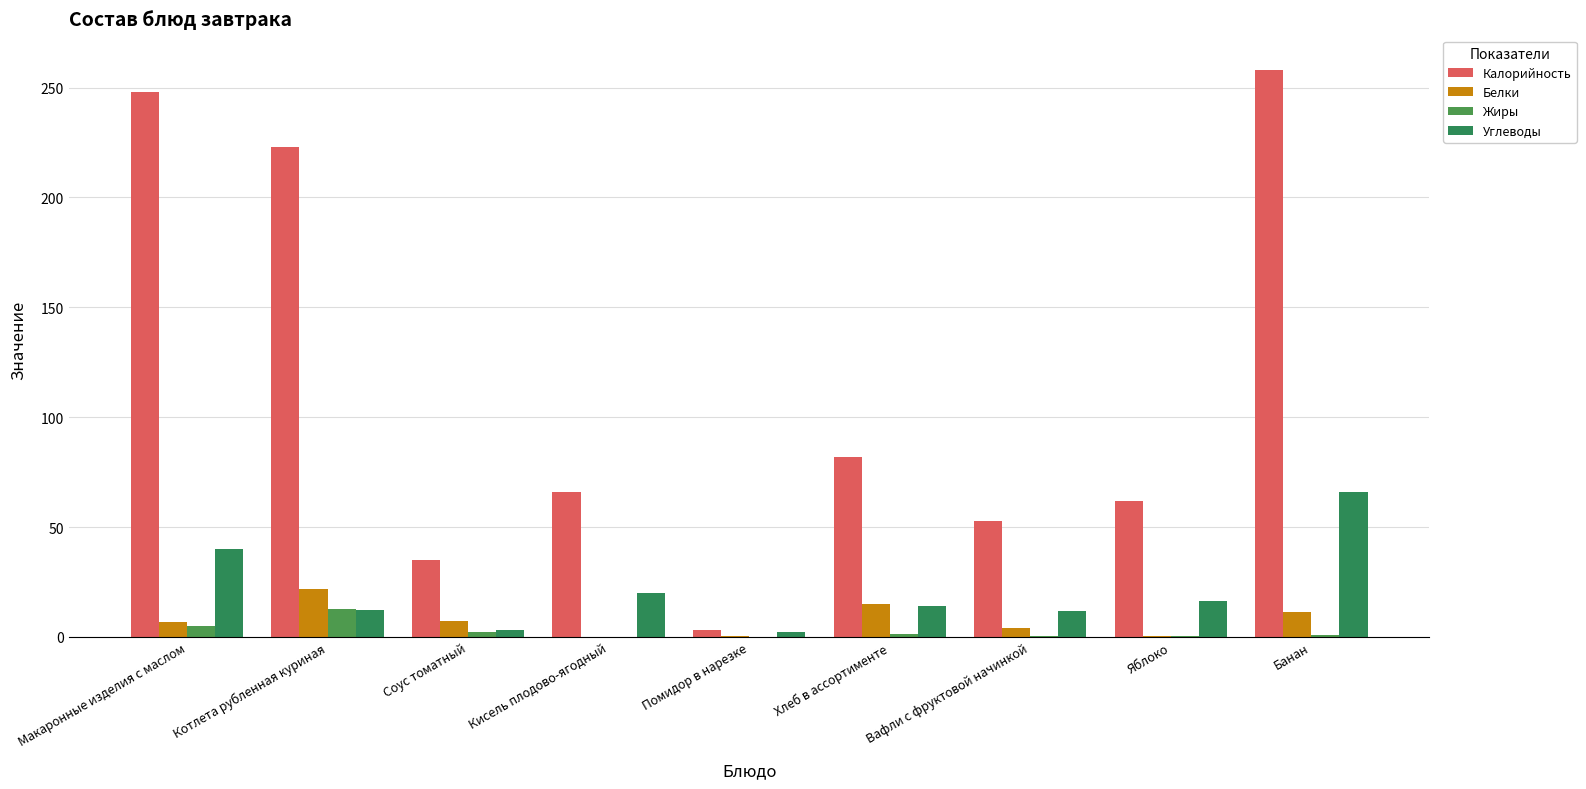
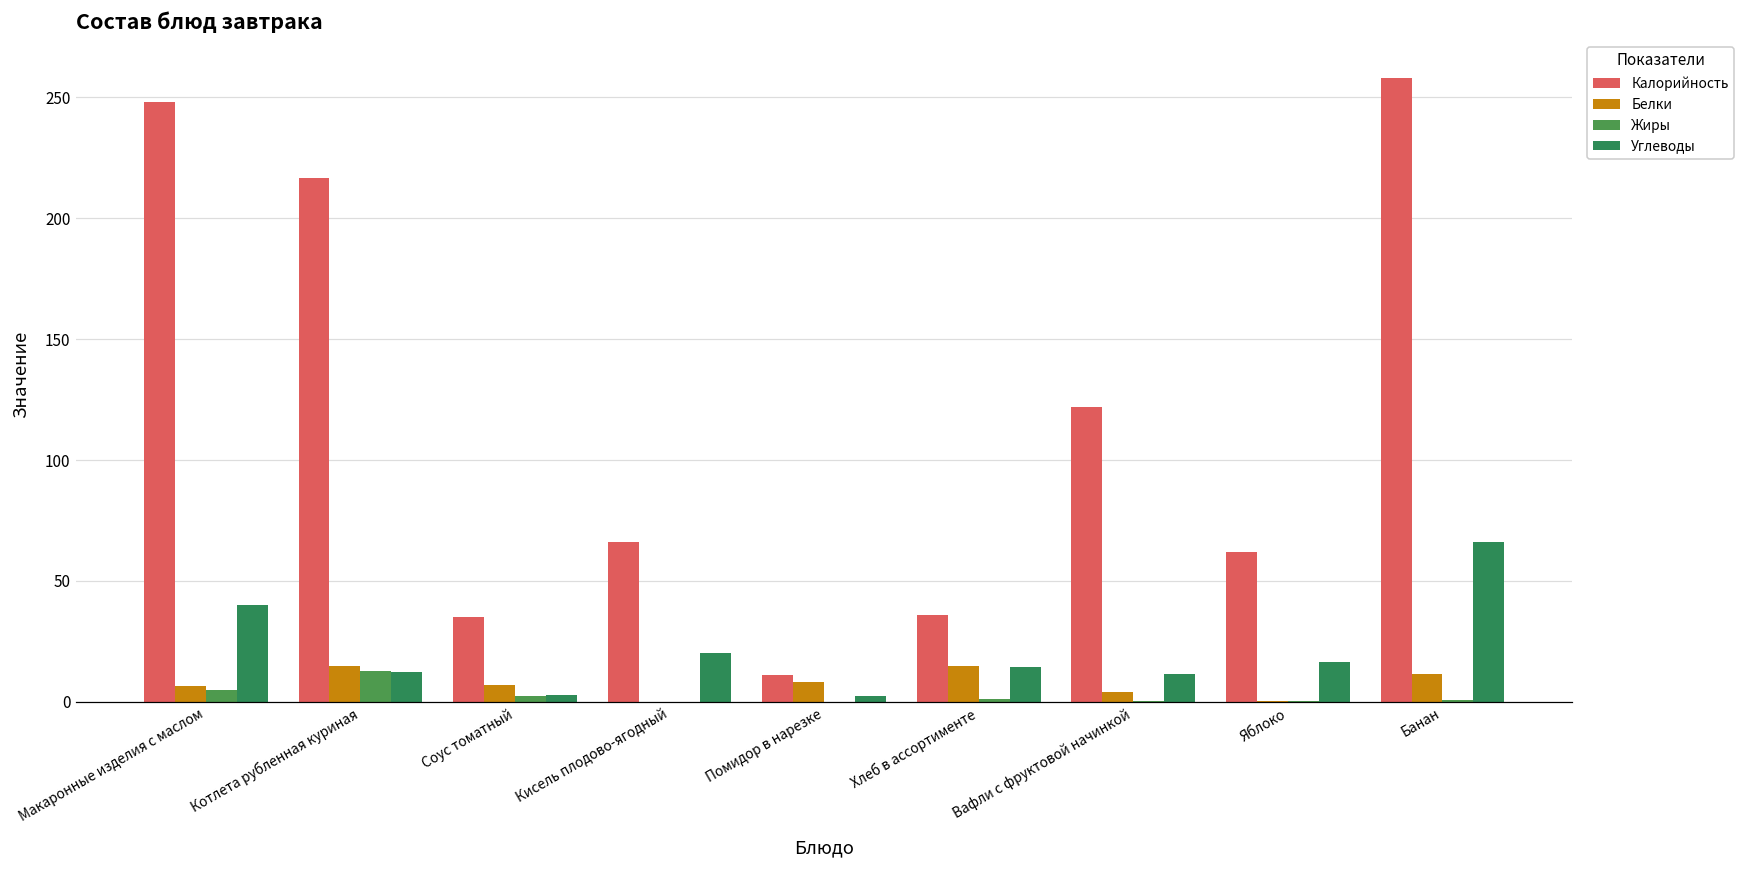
Калорийность, Котлета рубленная куриная: 223 -> 217
Белки, Котлета рубленная куриная: 22 -> 15
Калорийность, Помидор в нарезке: 3 -> 11
Белки, Помидор в нарезке: 1 -> 8
Калорийность, Хлеб в ассортименте: 82 -> 36
Калорийность, Вафли с фруктовой начинкой: 53 -> 122
